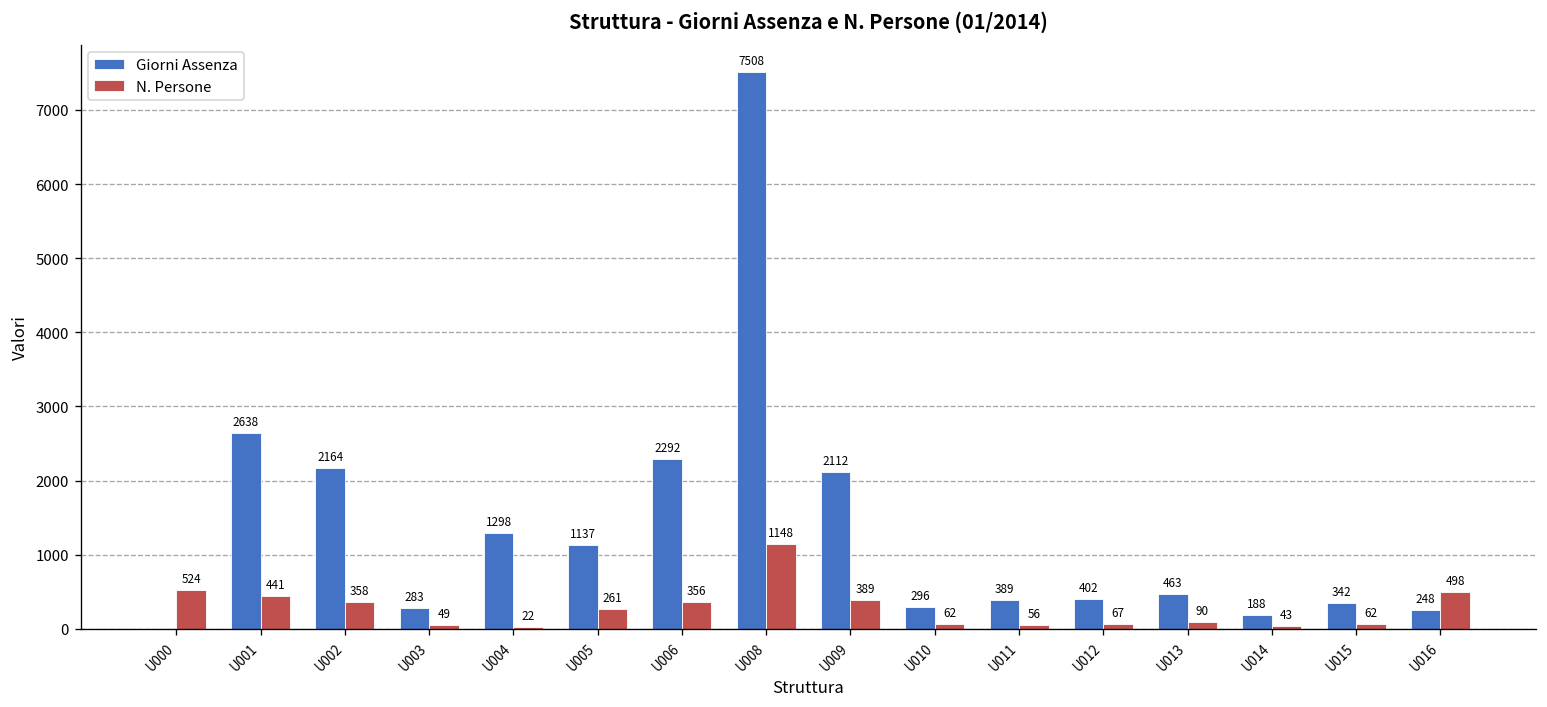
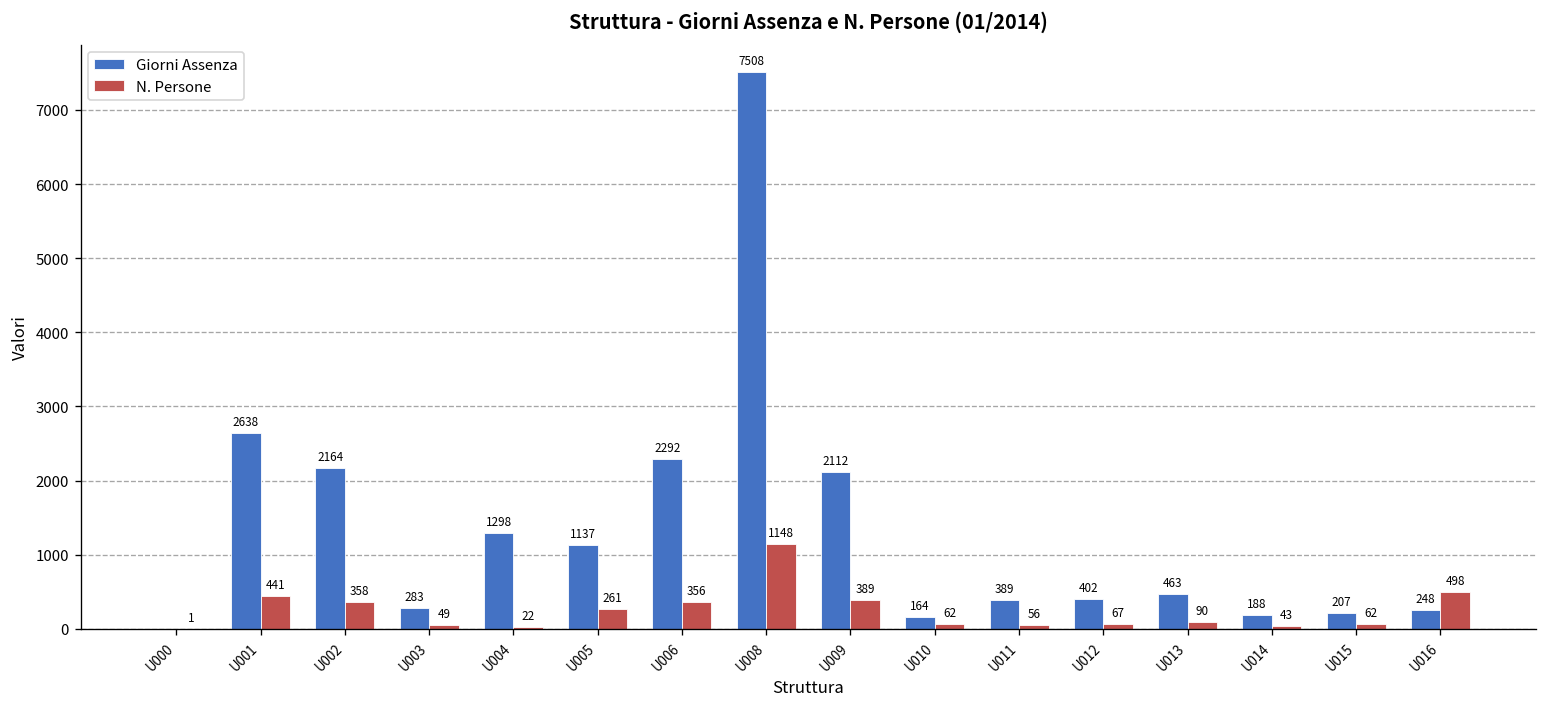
N. Persone, U000: 524 -> 1
Giorni Assenza, U010: 296 -> 164
Giorni Assenza, U015: 342 -> 207
